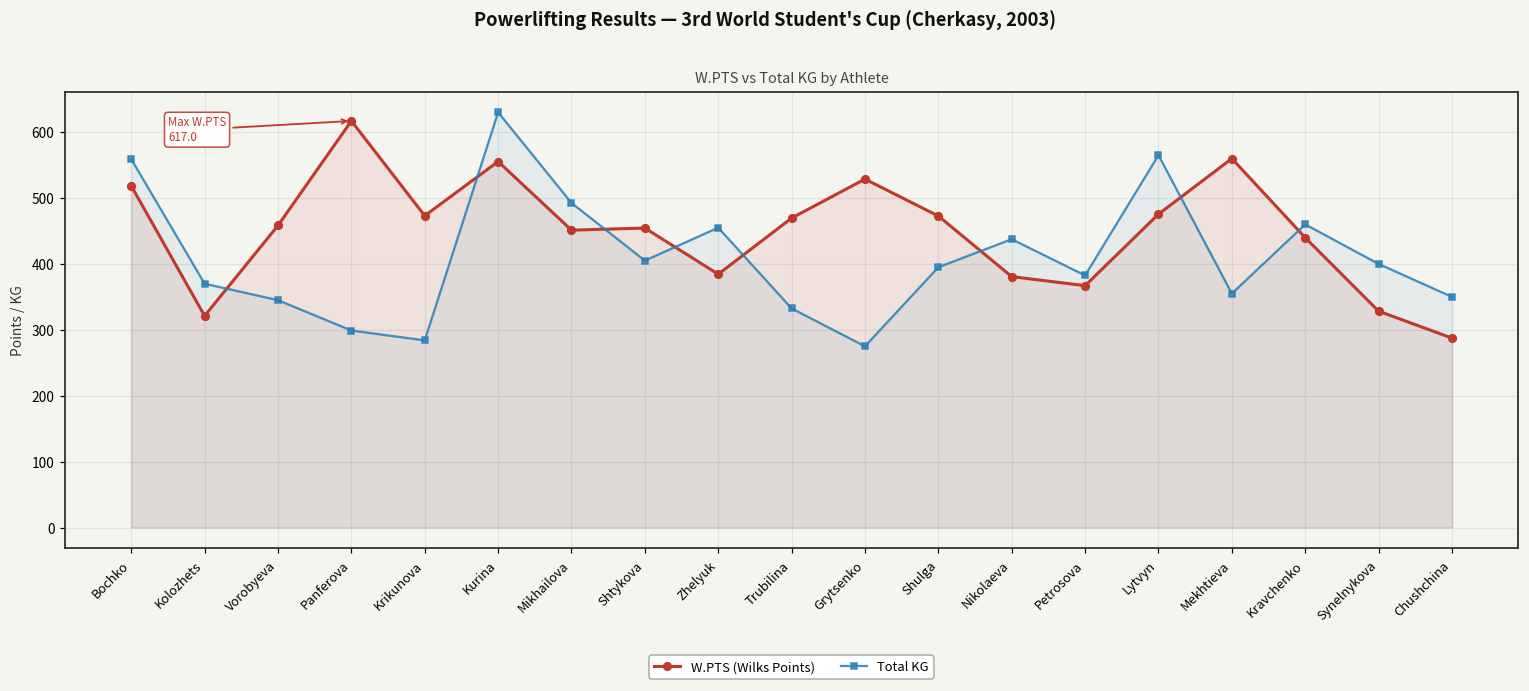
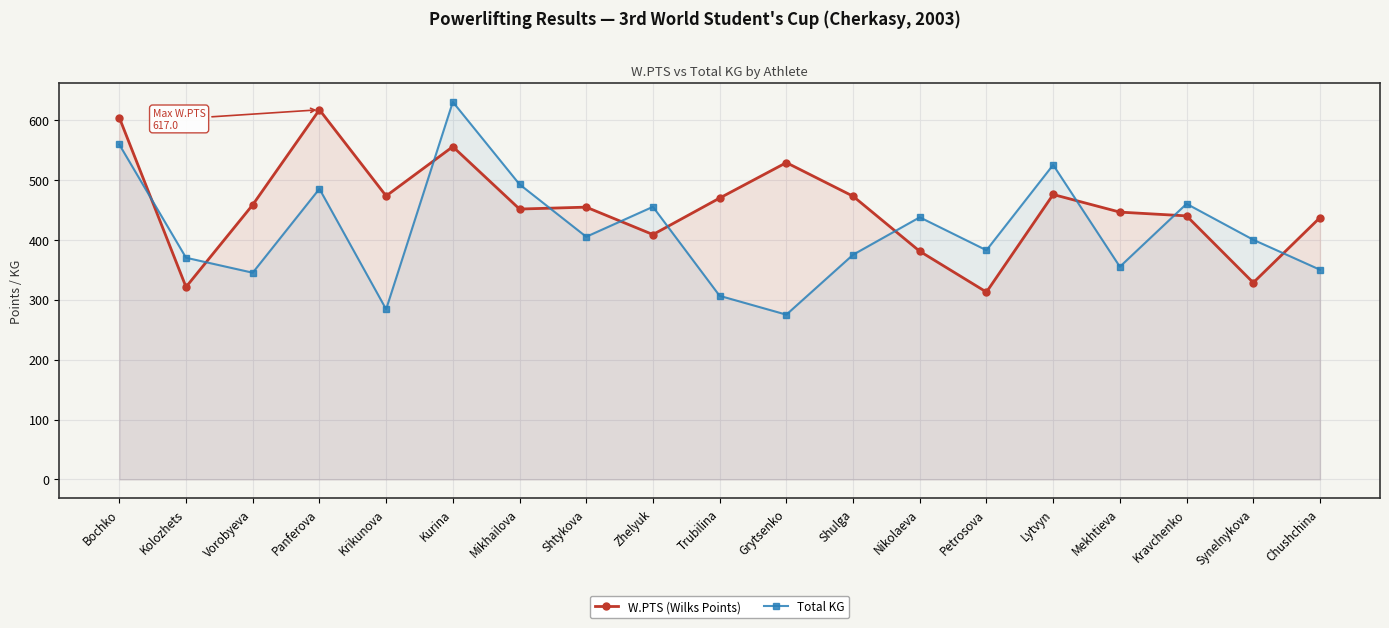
W.PTS (Wilks Points), Bochko: 520 -> 600
Total KG, Panferova: 300 -> 490
W.PTS (Wilks Points), Zhelyuk: 380 -> 410
Total KG, Trubilina: 330 -> 310
Total KG, Shulga: 400 -> 380
W.PTS (Wilks Points), Petrosova: 370 -> 310
Total KG, Lytvyn: 570 -> 530
W.PTS (Wilks Points), Mekhtieva: 560 -> 450
W.PTS (Wilks Points), Chushchina: 290 -> 440
